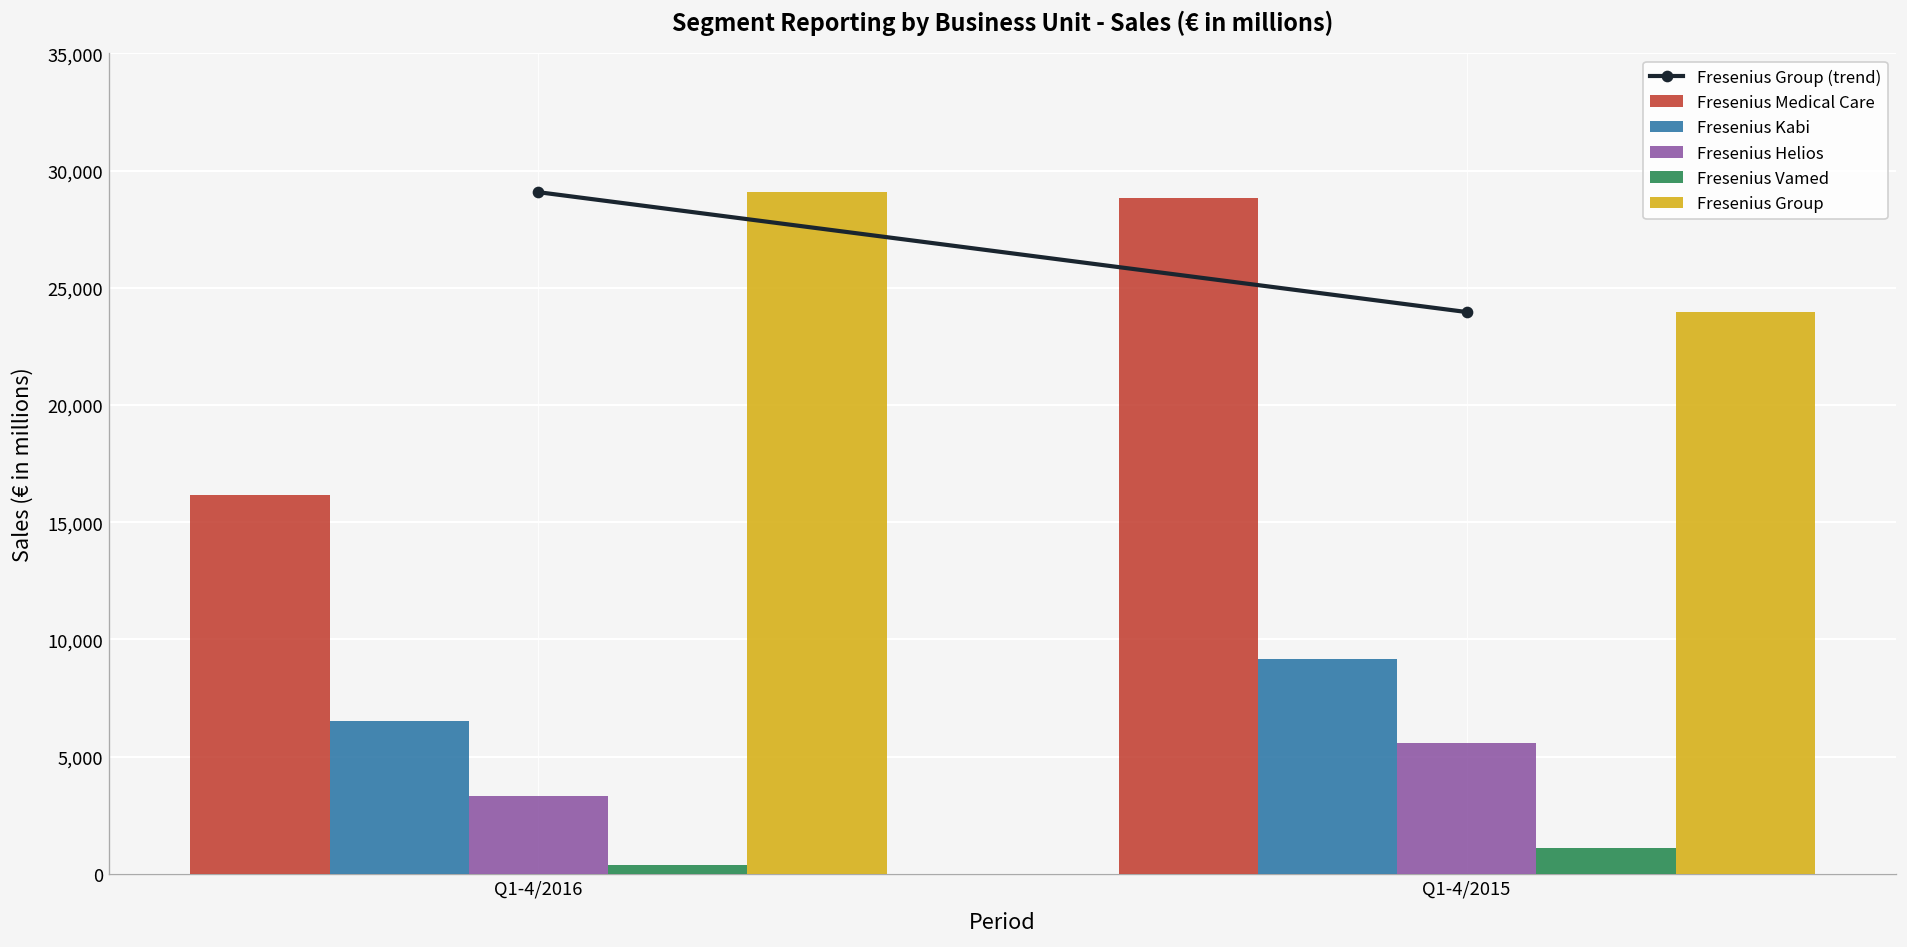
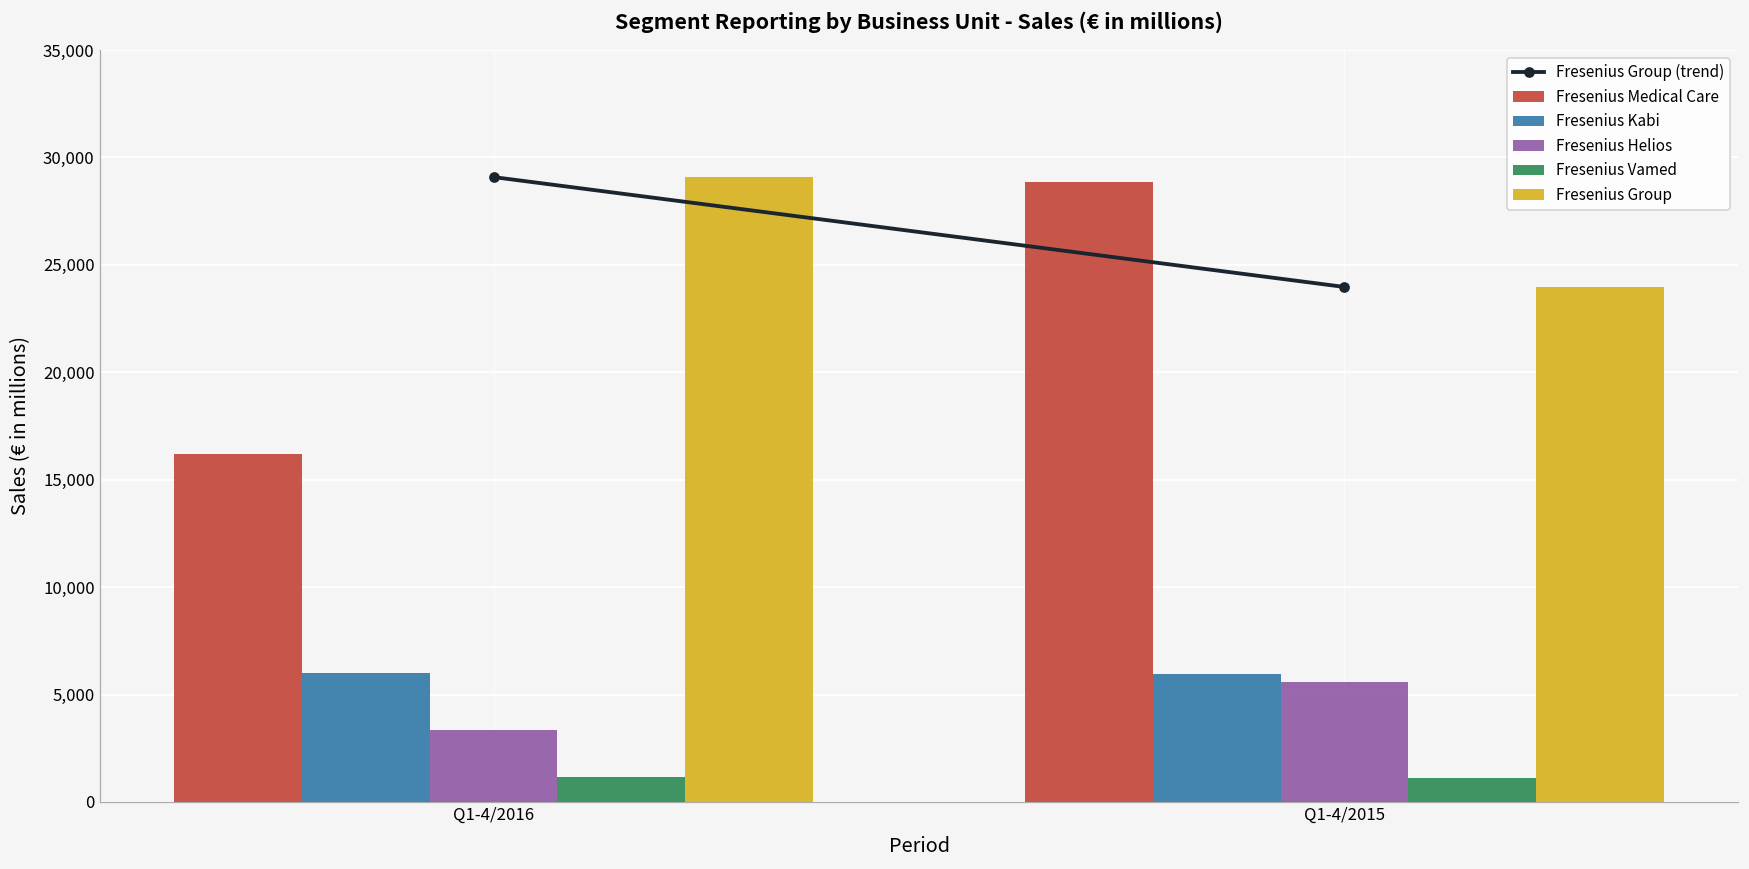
Fresenius Kabi, Q1-4/2016: 6,500 -> 6,000
Fresenius Vamed, Q1-4/2016: 400 -> 1,200
Fresenius Kabi, Q1-4/2015: 9,200 -> 6,000
